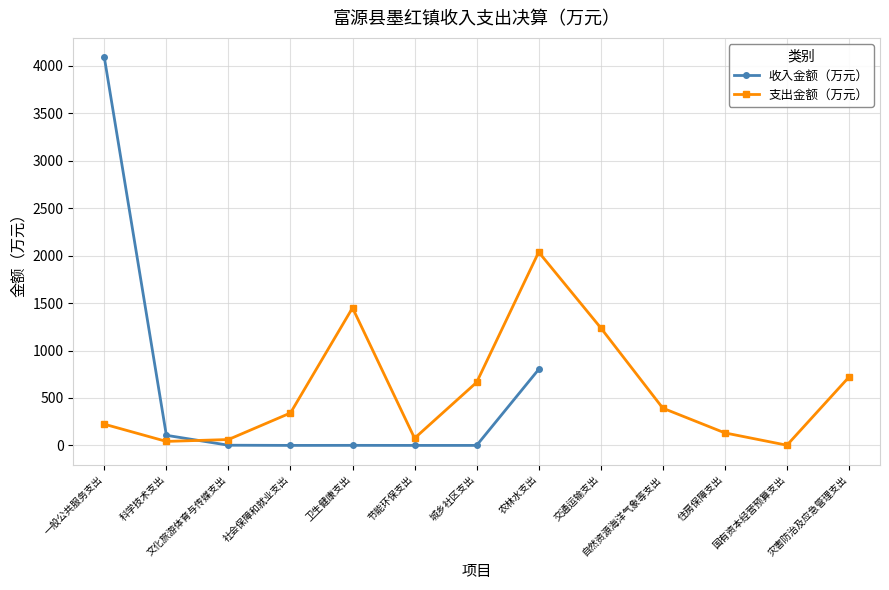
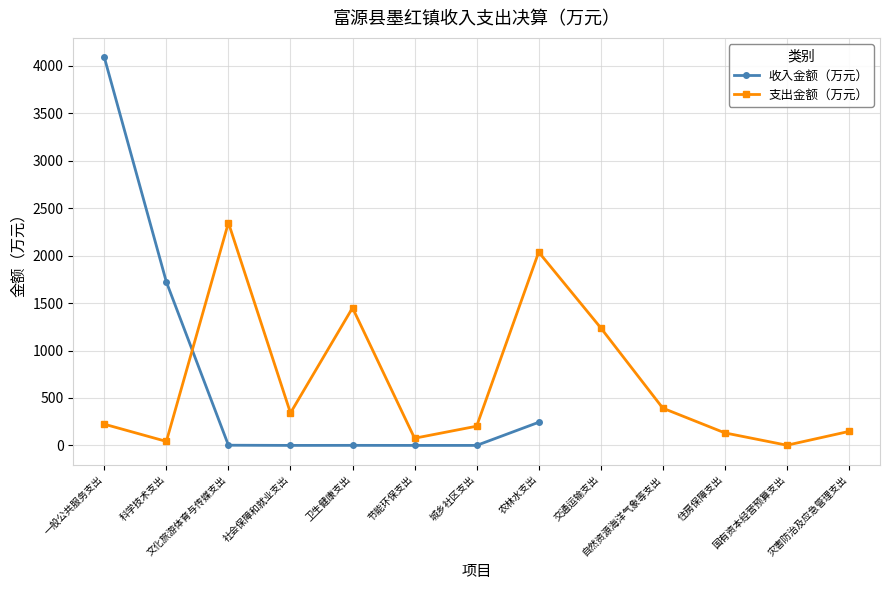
收入金额（万元）, 科学技术支出: 100 -> 1700
支出金额（万元）, 文化旅游体育与传媒支出: 100 -> 2300
支出金额（万元）, 城乡社区支出: 700 -> 200
收入金额（万元）, 农林水支出: 800 -> 200
支出金额（万元）, 灾害防治及应急管理支出: 700 -> 100
